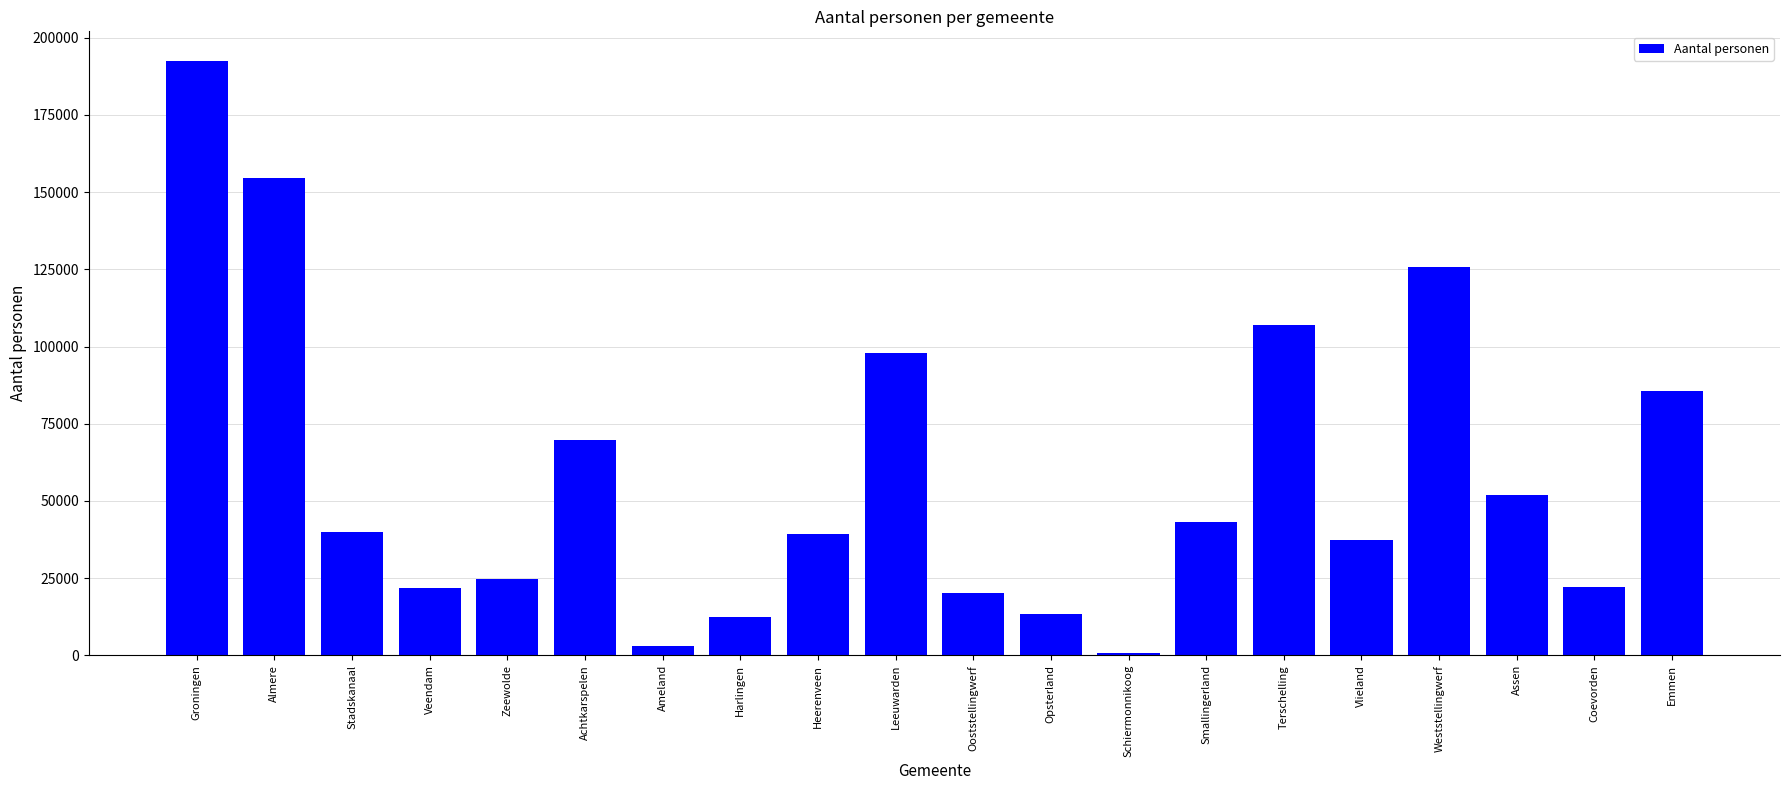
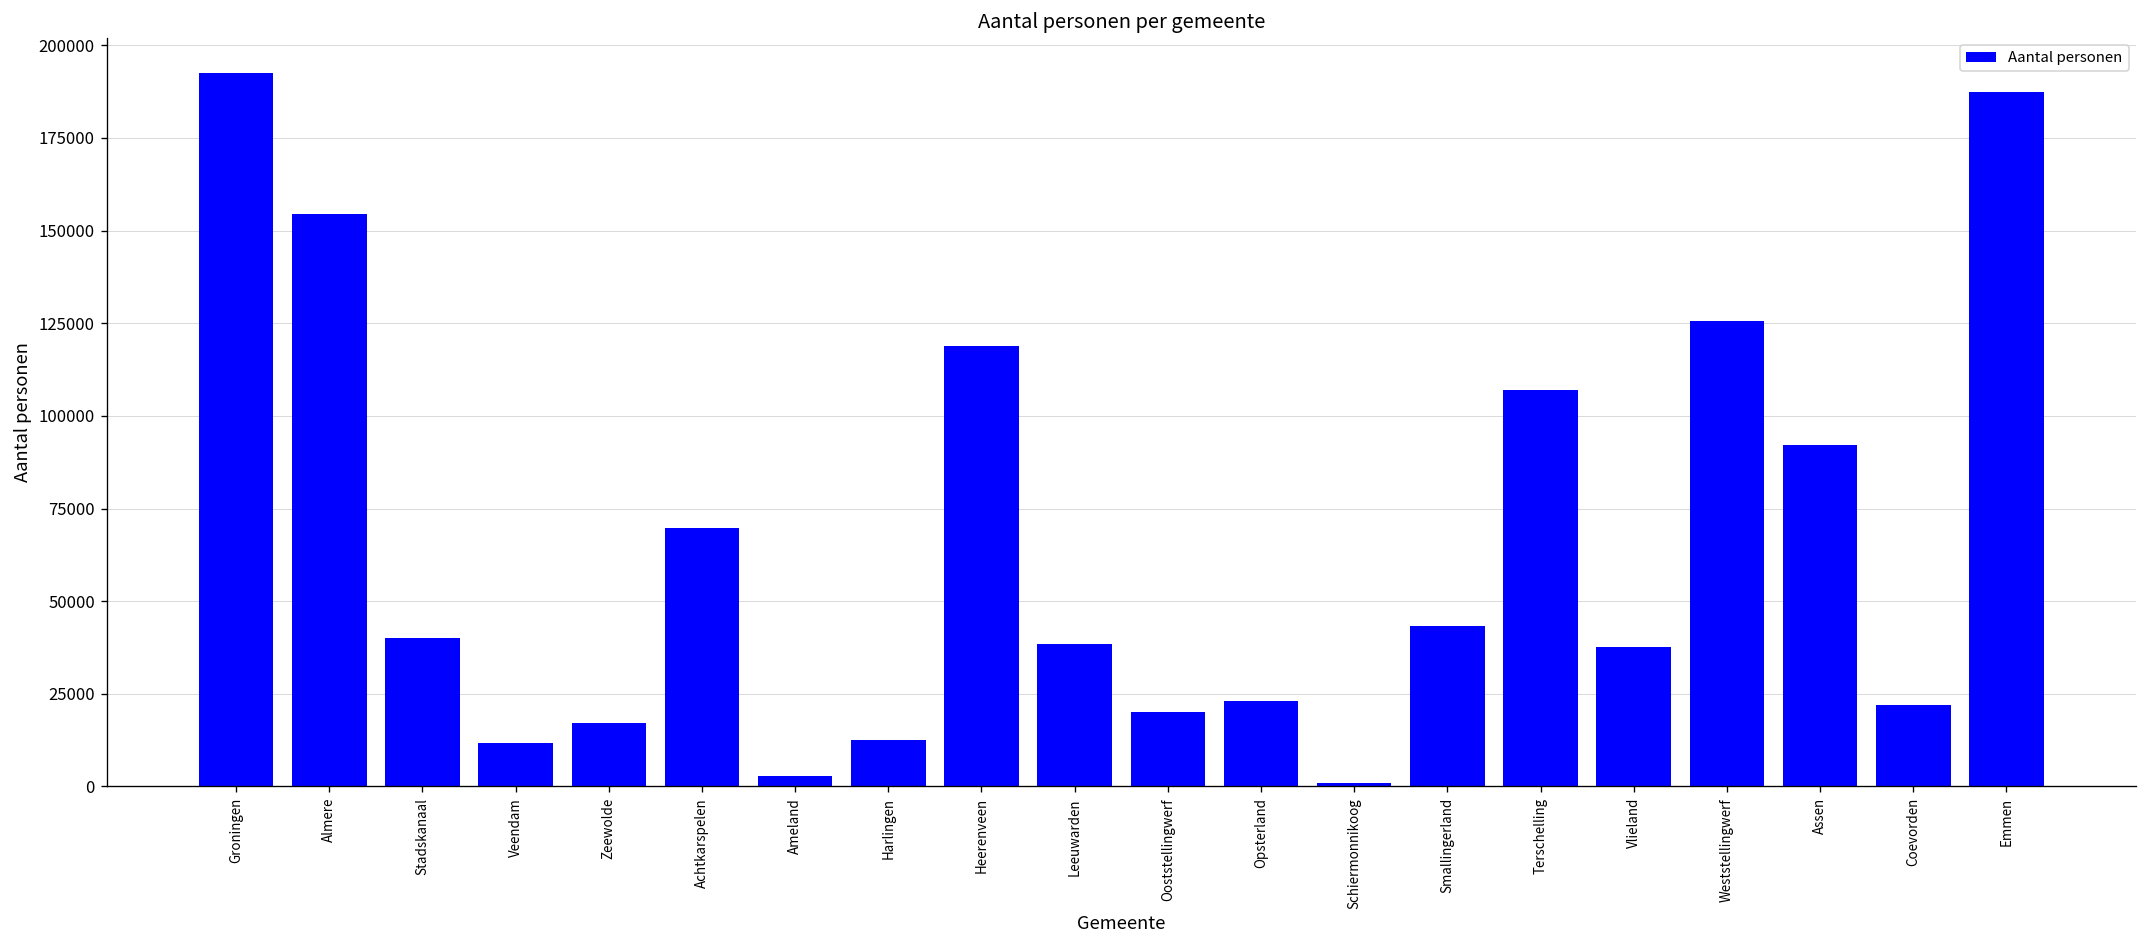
Veendam: 22000 -> 12000
Zeewolde: 25000 -> 17000
Heerenveen: 39000 -> 119000
Leeuwarden: 98000 -> 38000
Opsterland: 13000 -> 23000
Assen: 52000 -> 92000
Emmen: 85000 -> 187000
